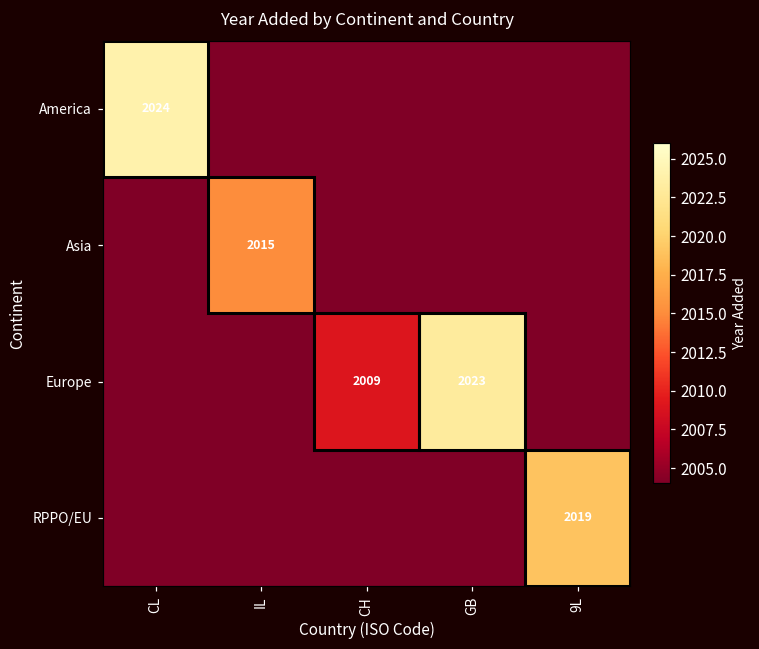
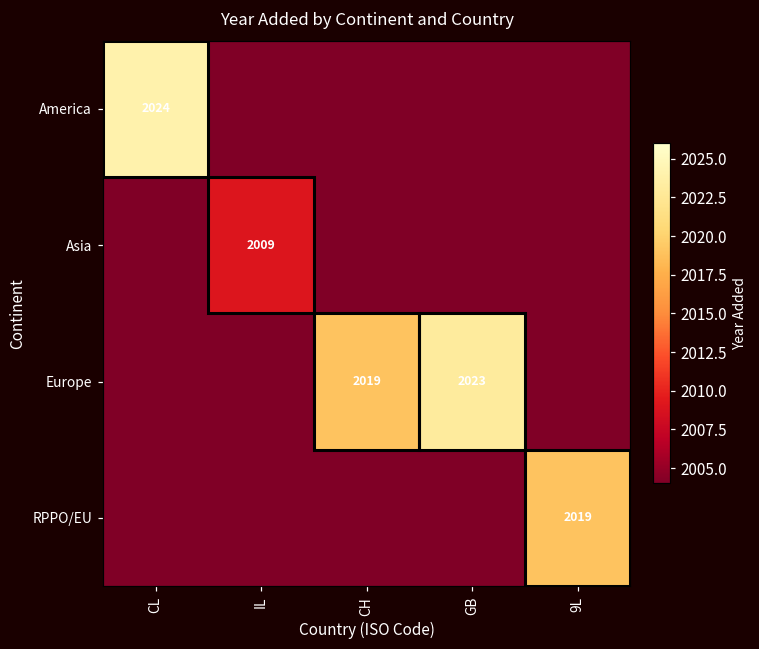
Asia, IL: 2015 -> 2009
Europe, CH: 2009 -> 2019
